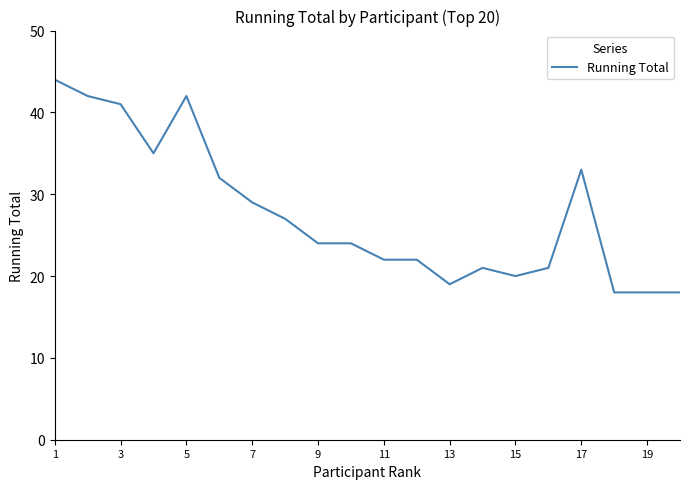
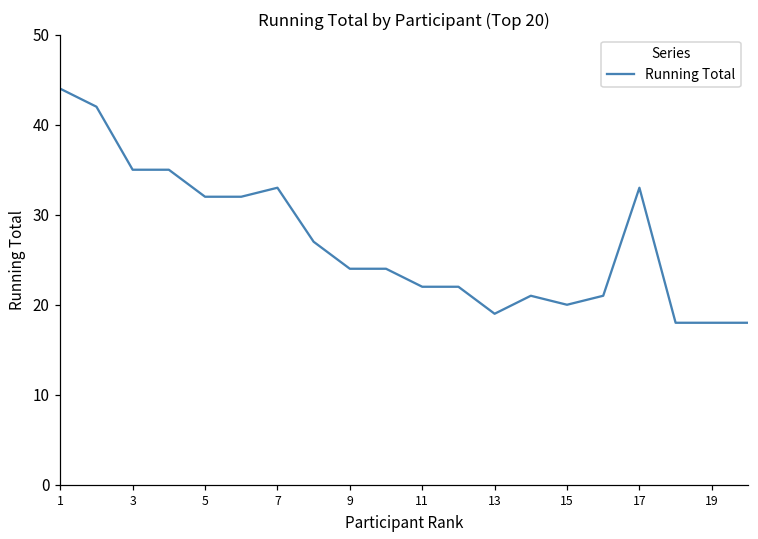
3: 41 -> 35
5: 42 -> 32
7: 29 -> 33
